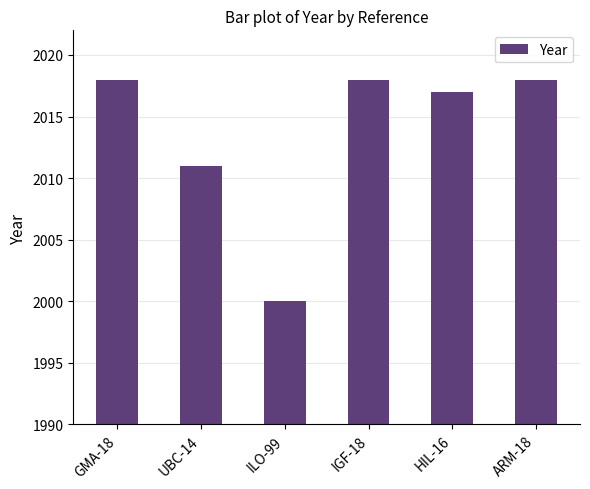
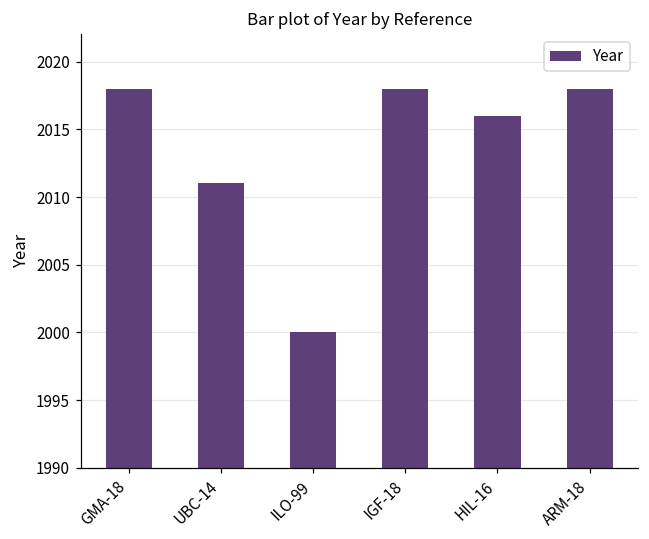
HIL-16: 2017 -> 2016
